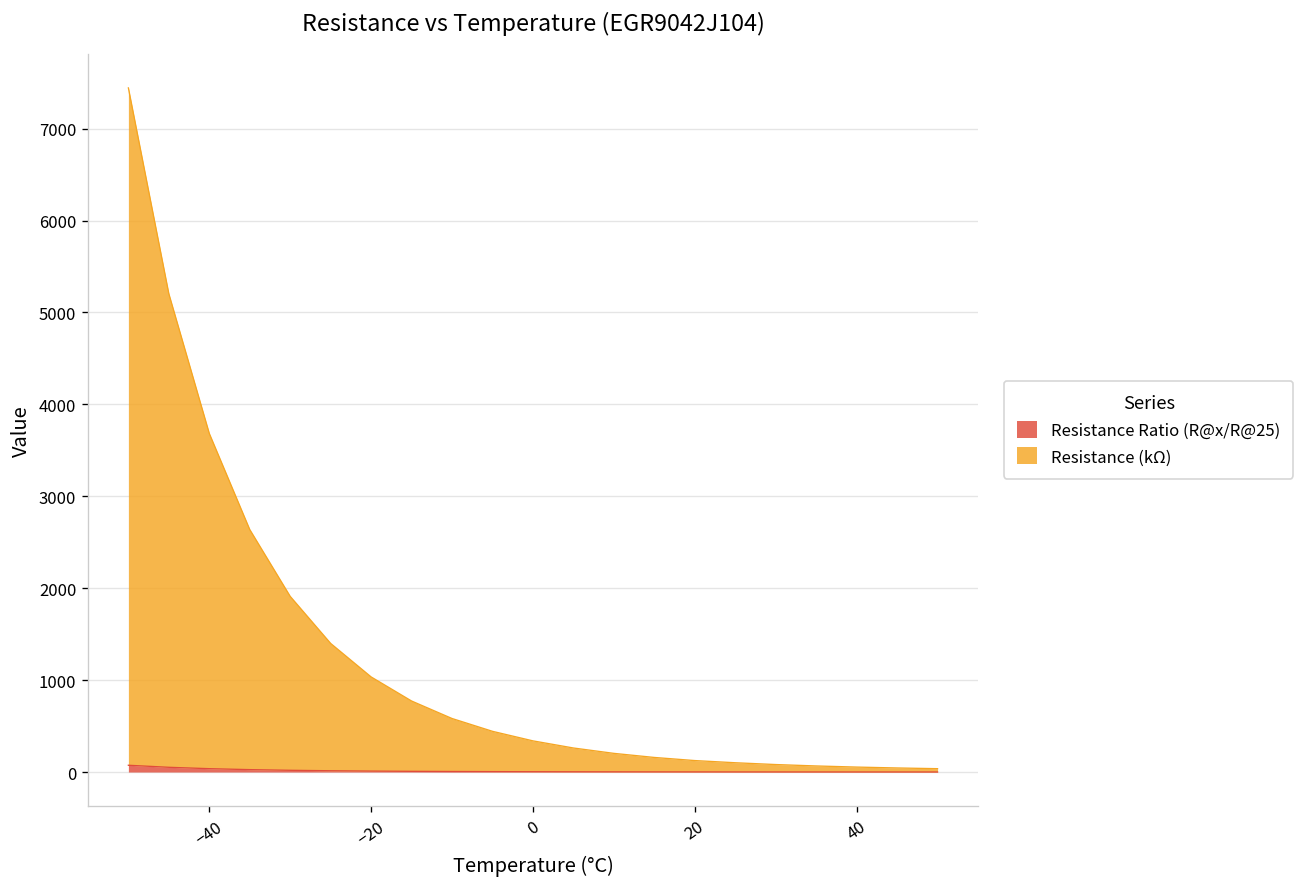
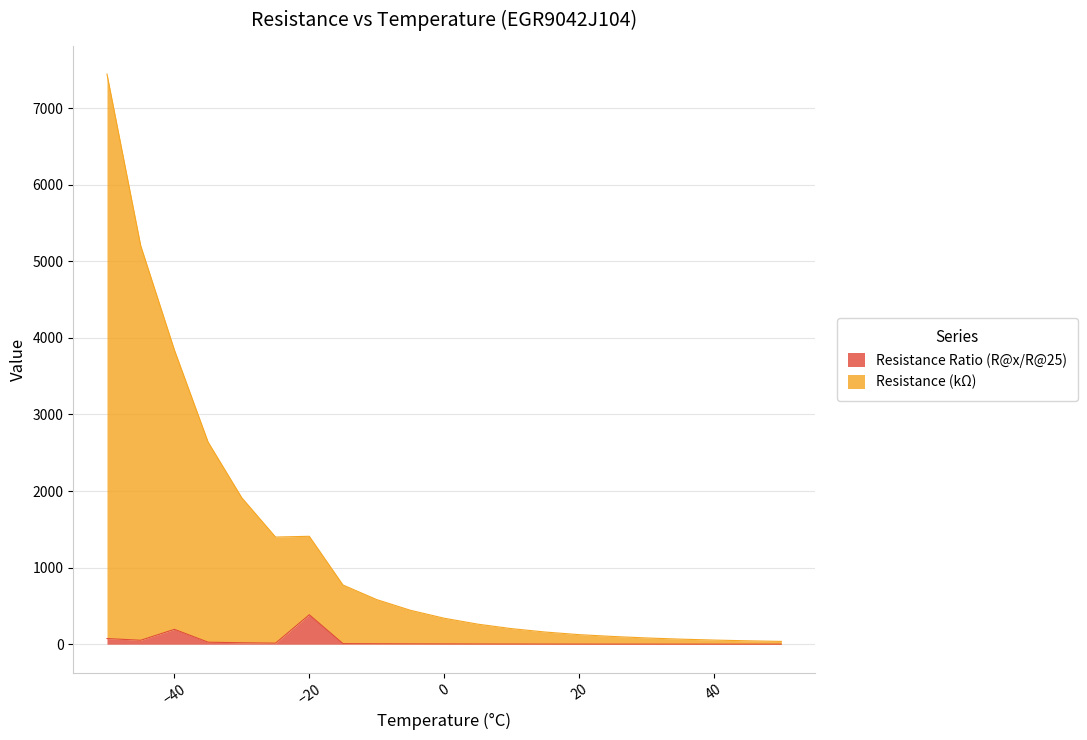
Resistance Ratio (R@x/R@25), −40: 0 -> 200
Resistance Ratio (R@x/R@25), −20: 0 -> 400
